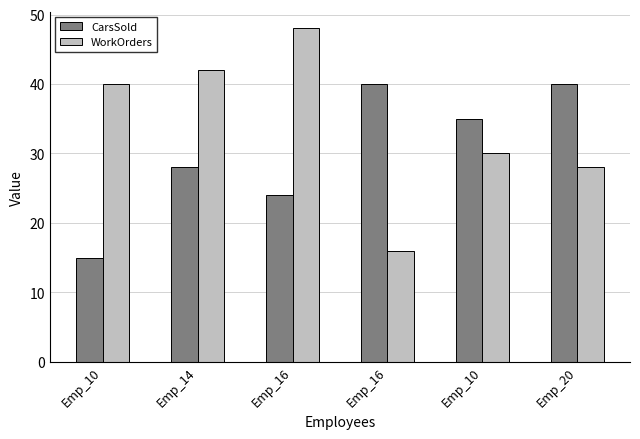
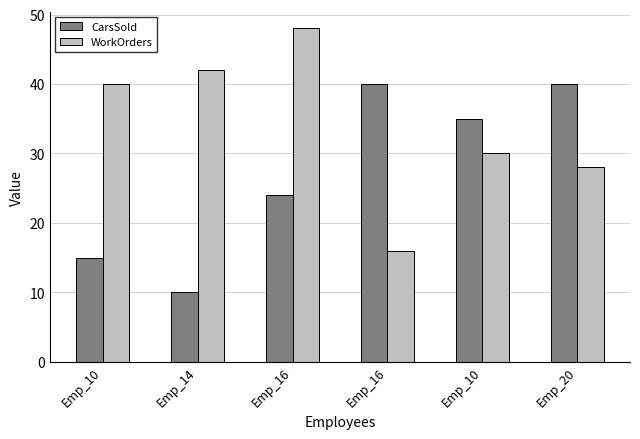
CarsSold, Emp_14: 28 -> 10
